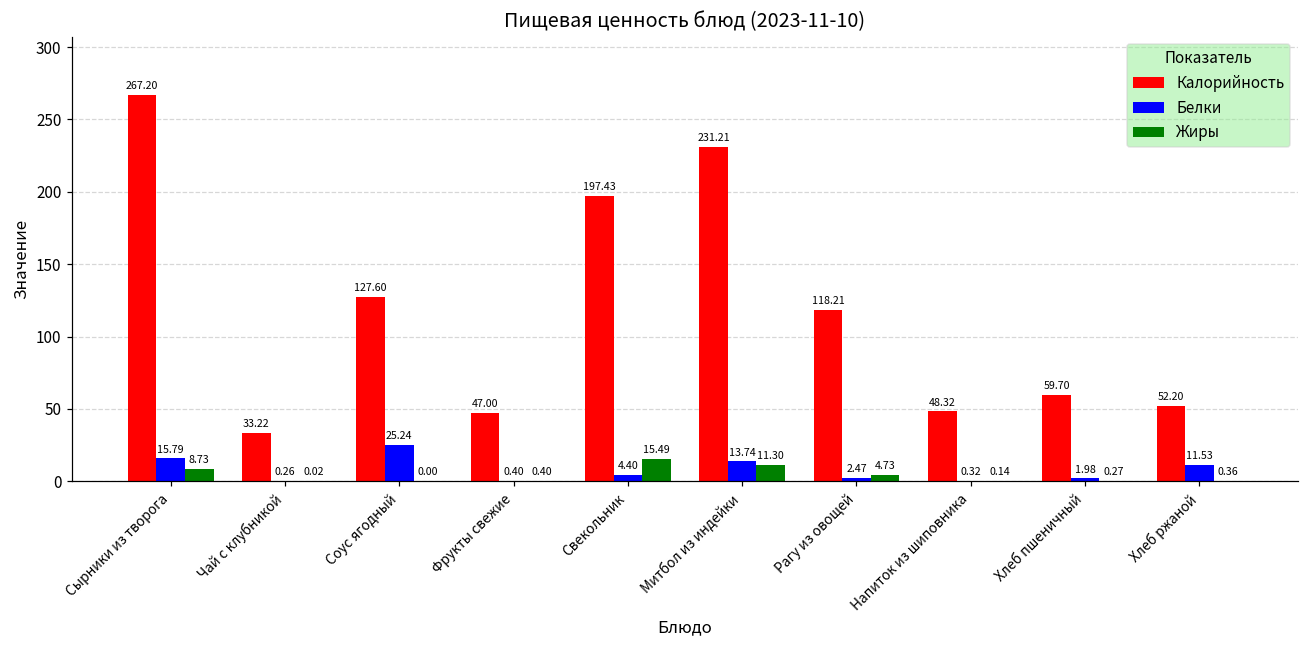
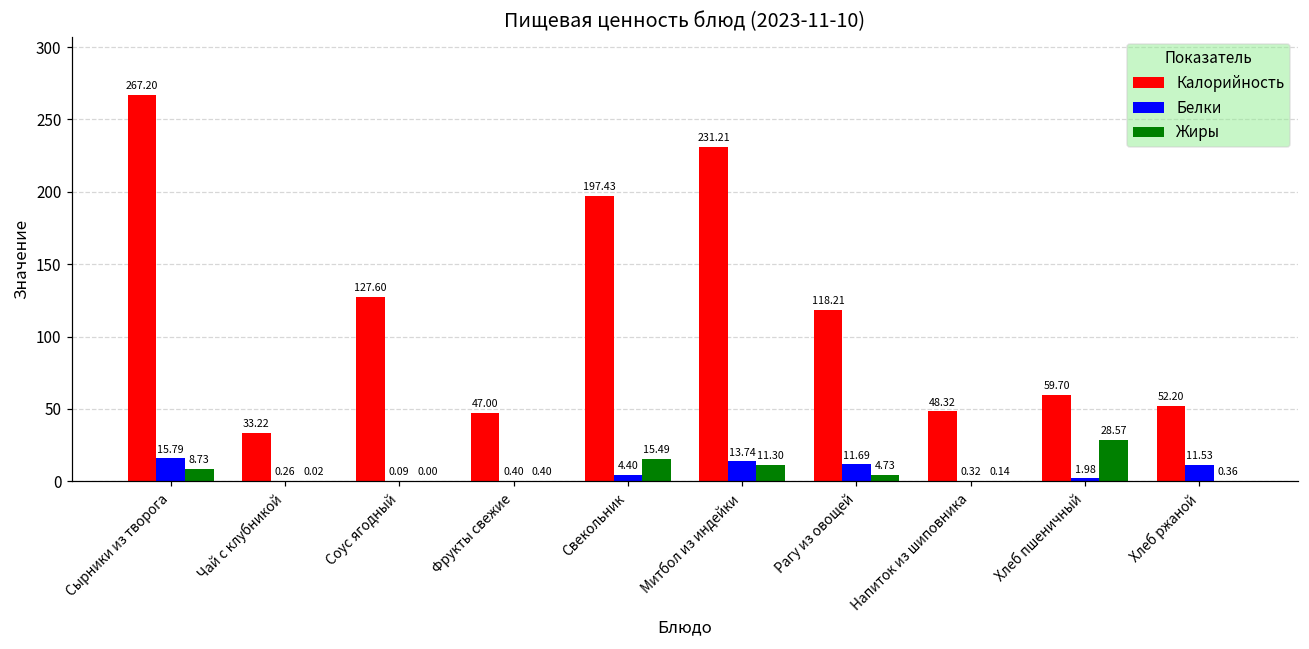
Белки, Соус ягодный: 25.24 -> 0.09
Белки, Рагу из овощей: 2.47 -> 11.69
Жиры, Хлеб пшеничный: 0.27 -> 28.57
